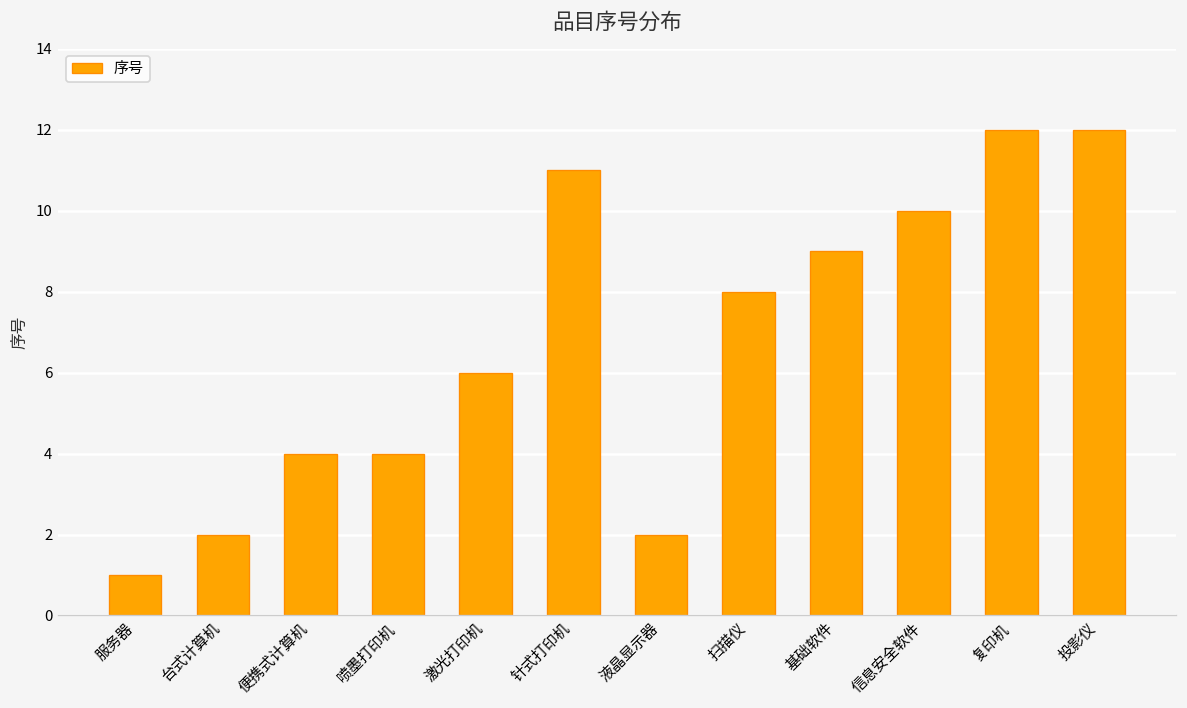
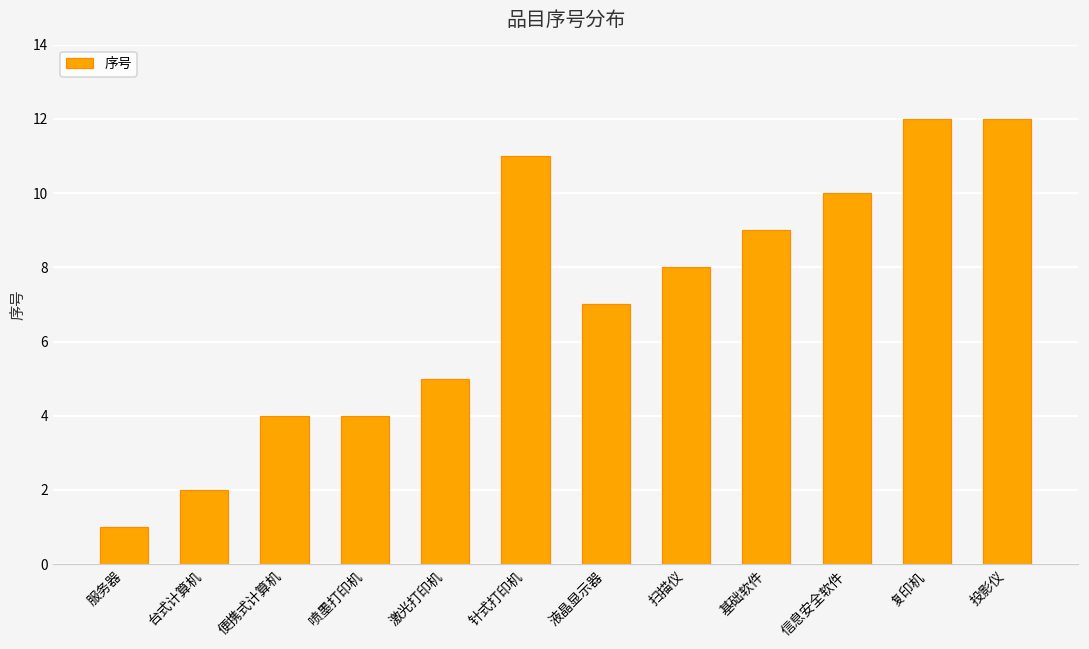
激光打印机: 6 -> 5
液晶显示器: 2 -> 7
